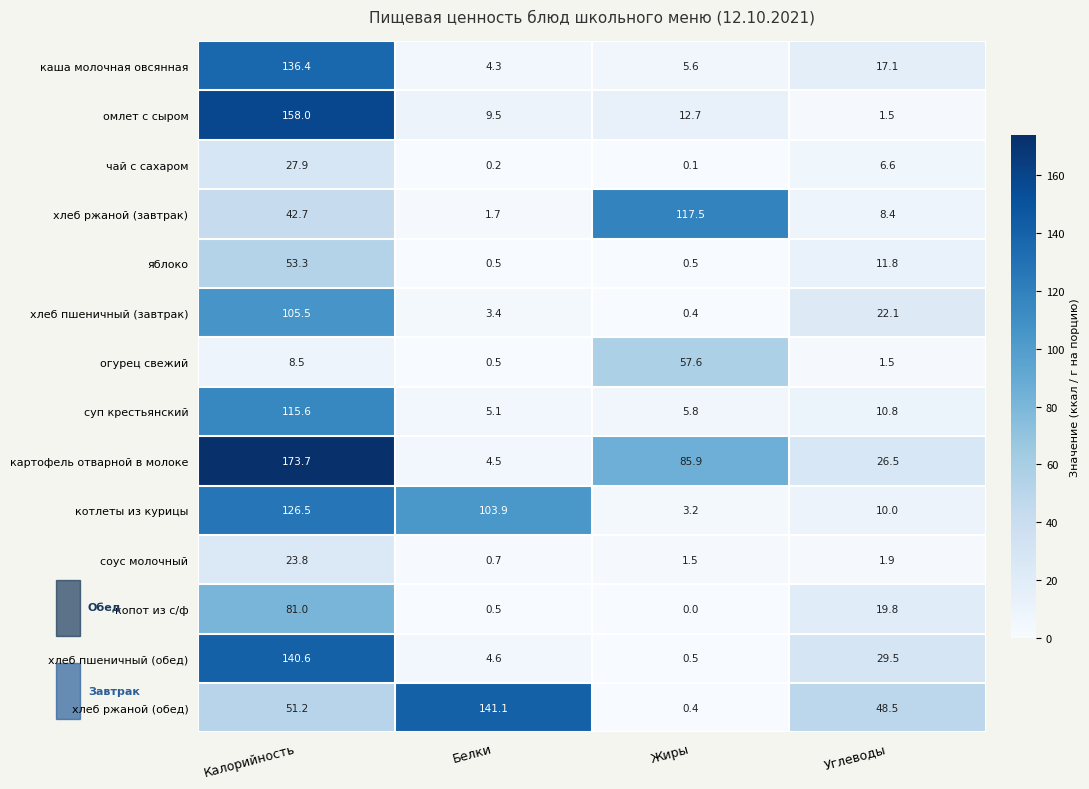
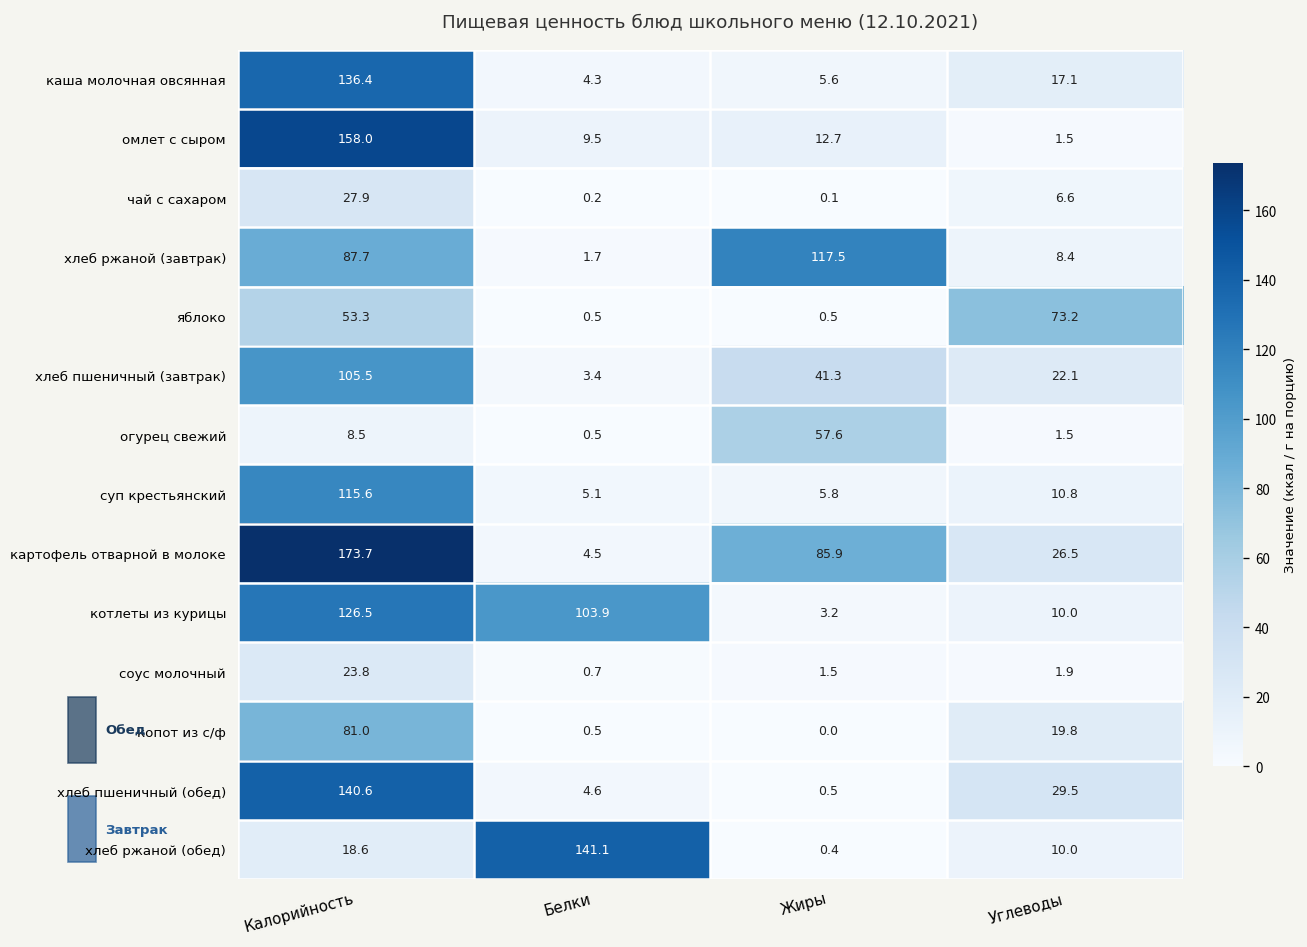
хлеб ржаной (завтрак), Калорийность: 42.7 -> 87.7
яблоко, Углеводы: 11.8 -> 73.2
хлеб пшеничный (завтрак), Жиры: 0.4 -> 41.3
хлеб ржаной (обед), Калорийность: 51.2 -> 18.6
хлеб ржаной (обед), Углеводы: 48.5 -> 10.0
